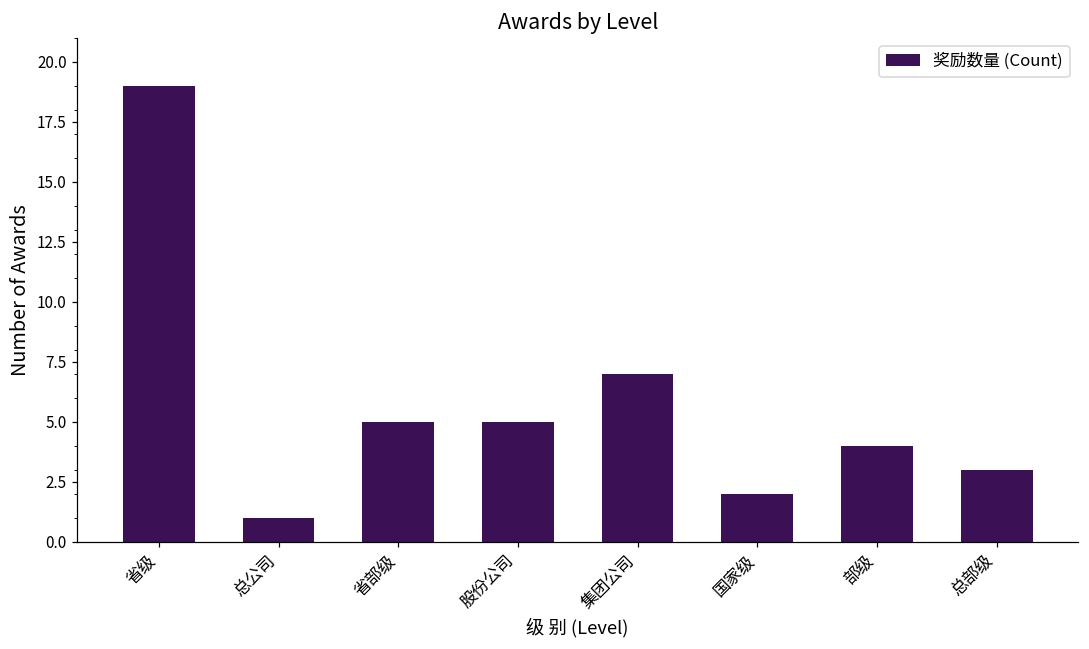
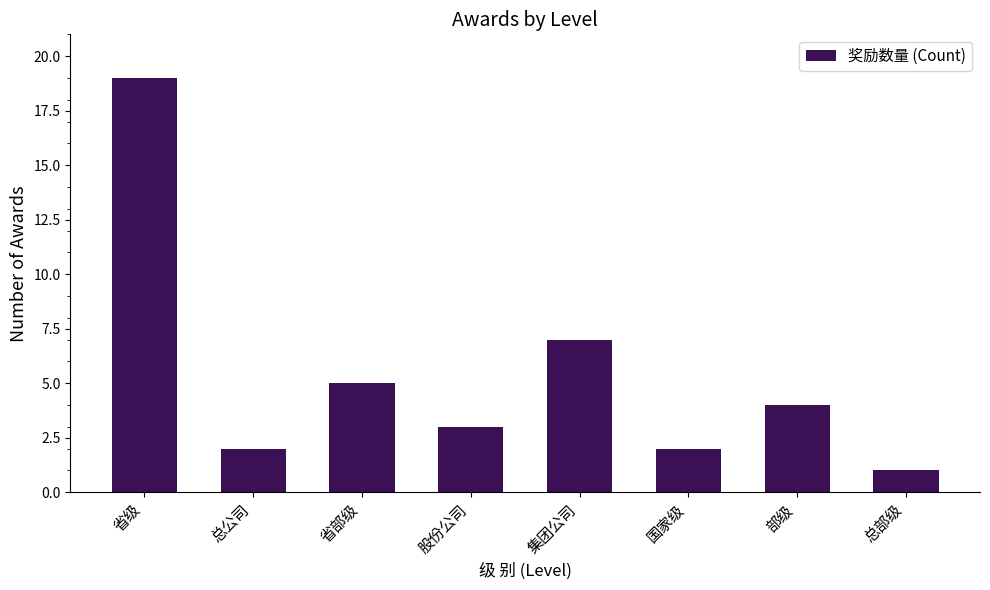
总公司: 1 -> 2
股份公司: 5 -> 3
总部级: 3 -> 1
